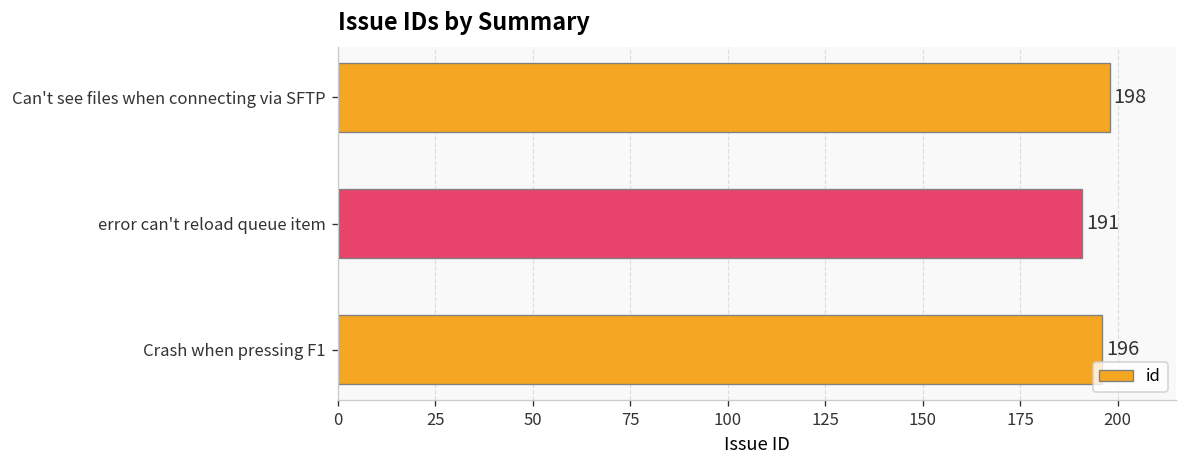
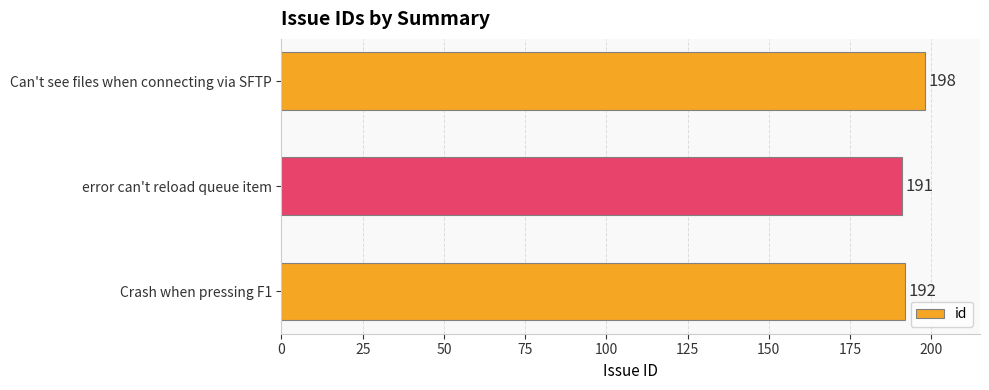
Crash when pressing F1: 196 -> 192
